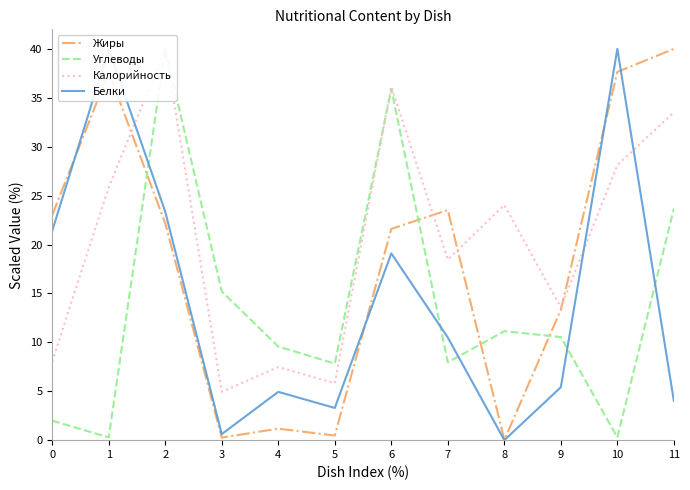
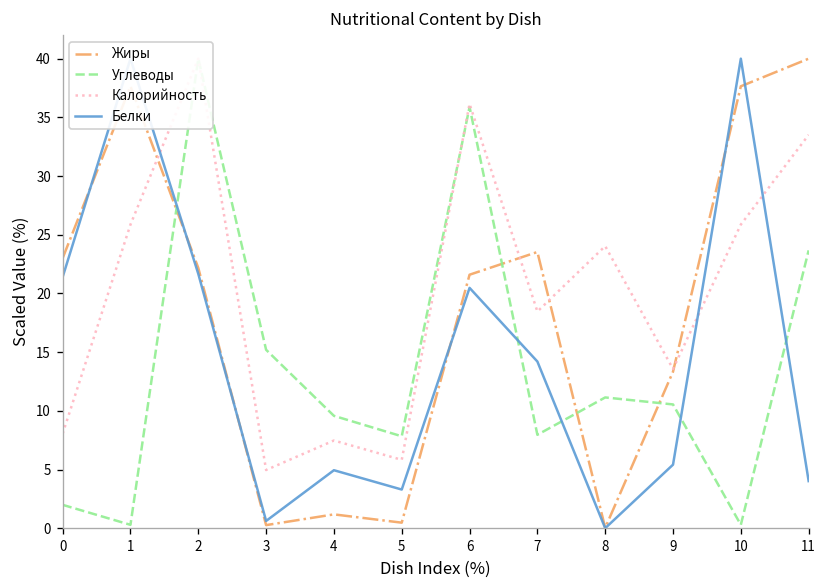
Белки, 2: 23 -> 22
Белки, 6: 19 -> 20
Белки, 7: 10 -> 14
Калорийность, 10: 28 -> 26
